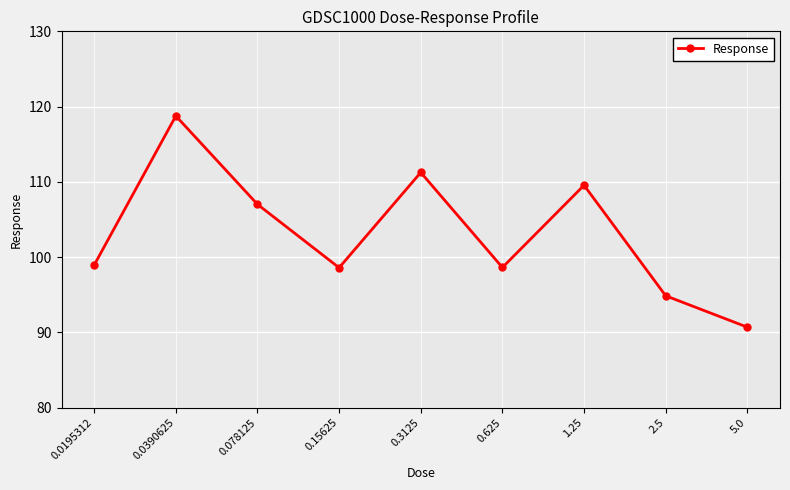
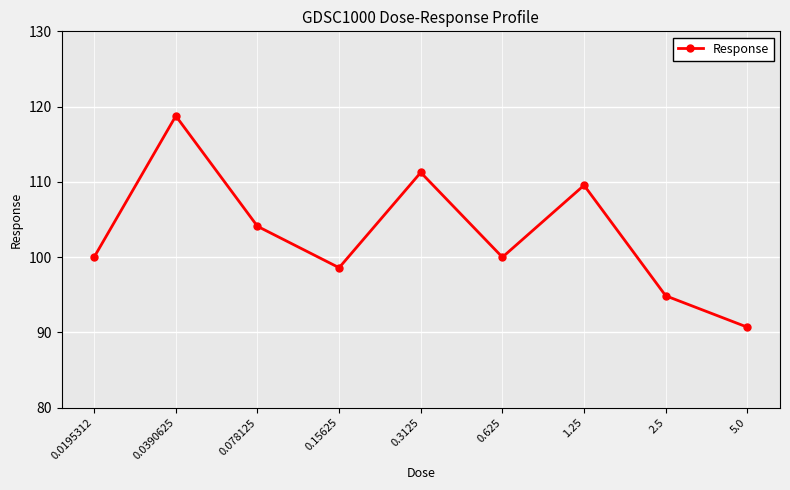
0.0195312: 99 -> 100
0.078125: 107 -> 104
0.625: 99 -> 100
